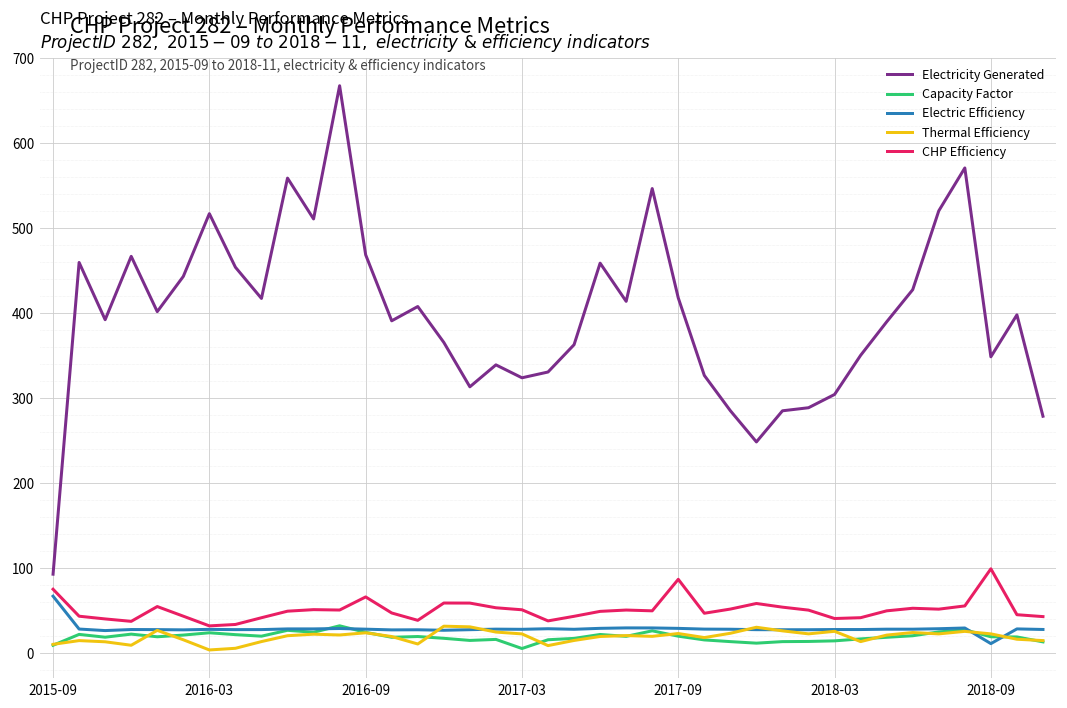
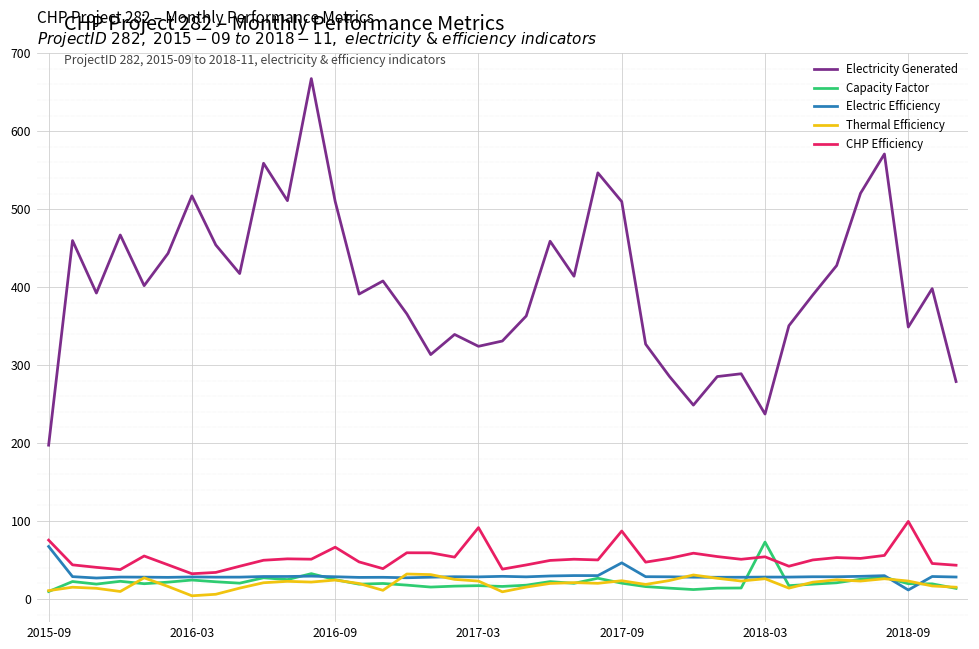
Electricity Generated, 2015-09: 90 -> 200
Electricity Generated, 2016-09: 470 -> 510
Capacity Factor, 2017-03: 10 -> 20
CHP Efficiency, 2017-03: 50 -> 90
Electricity Generated, 2017-09: 420 -> 510
Electric Efficiency, 2017-09: 30 -> 50
Electricity Generated, 2018-03: 300 -> 240
Capacity Factor, 2018-03: 10 -> 70
CHP Efficiency, 2018-03: 40 -> 50
